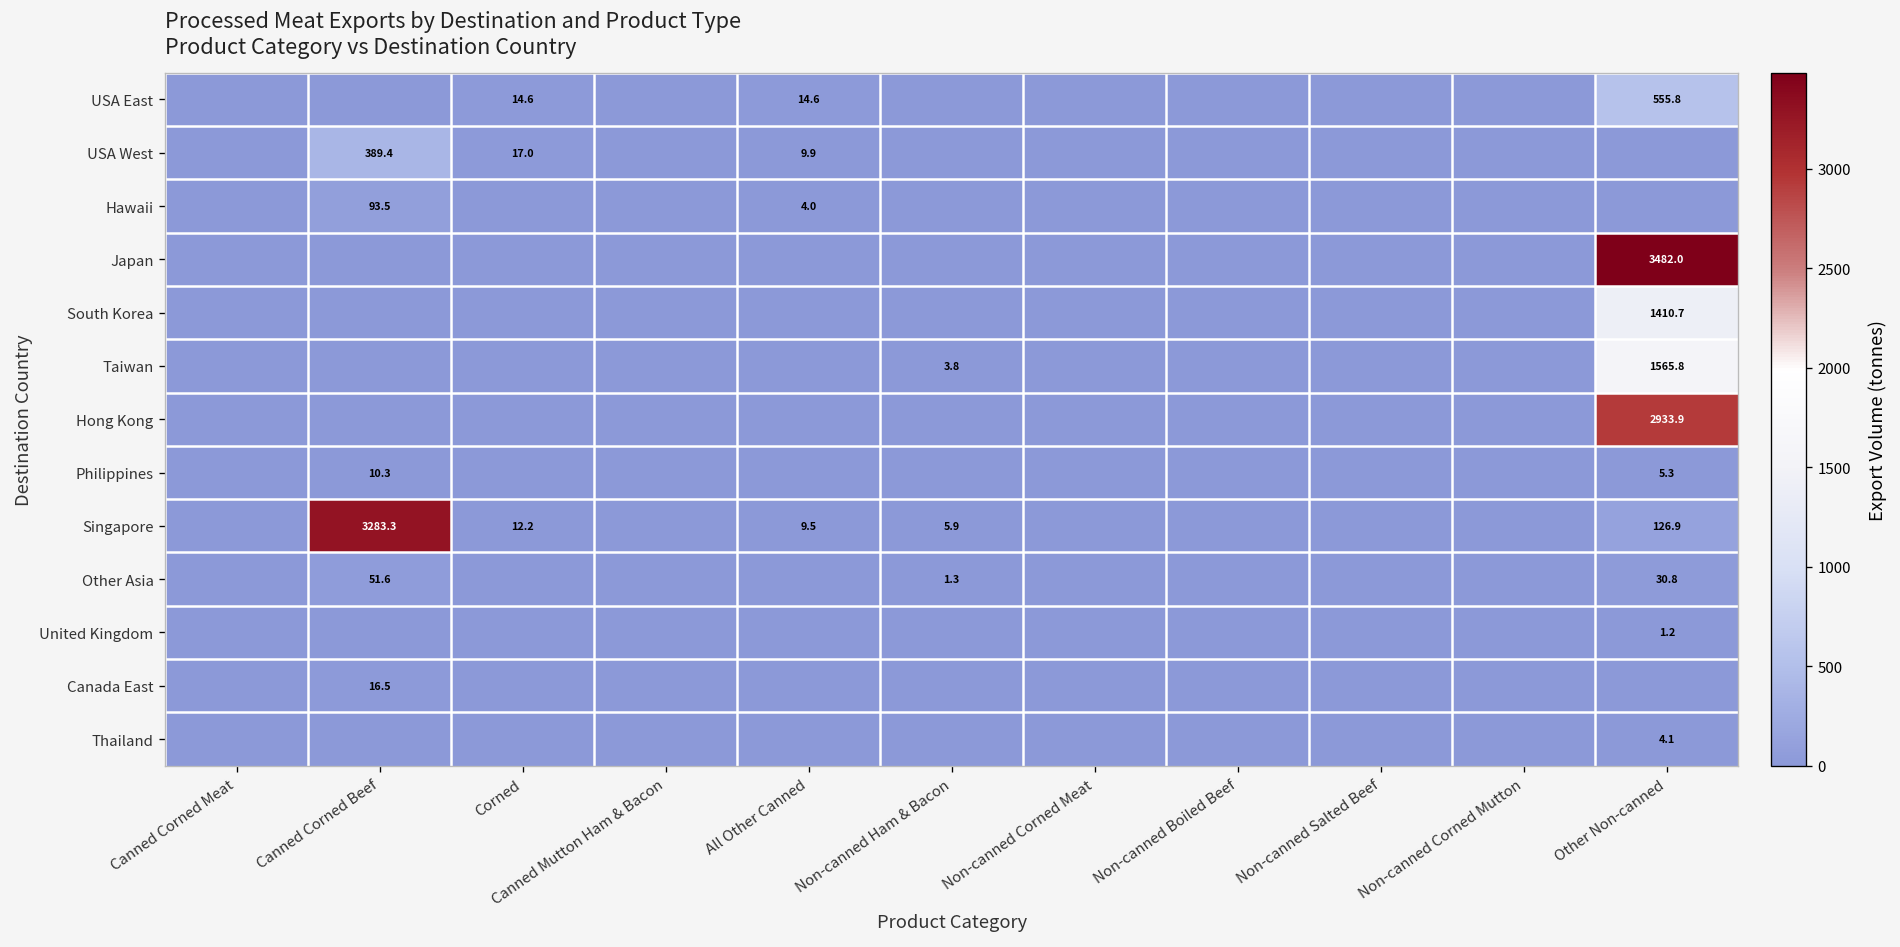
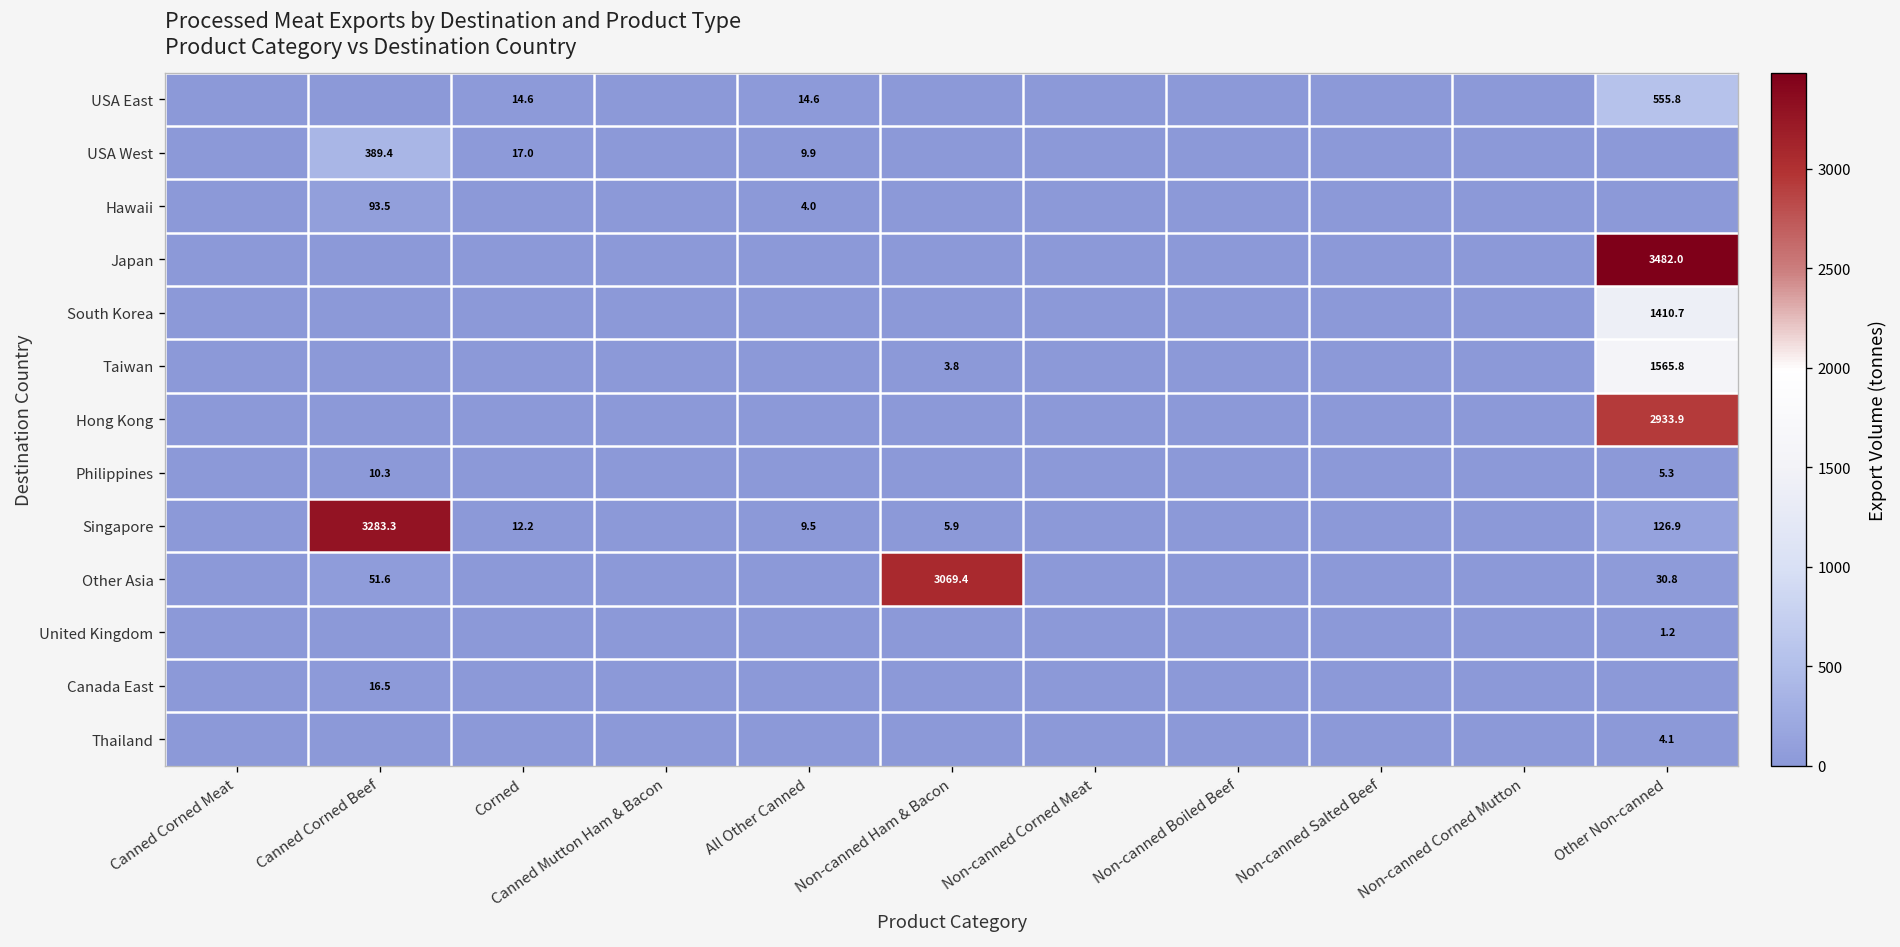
Other Asia, Non-canned Ham & Bacon: 1.3 -> 3069.4
